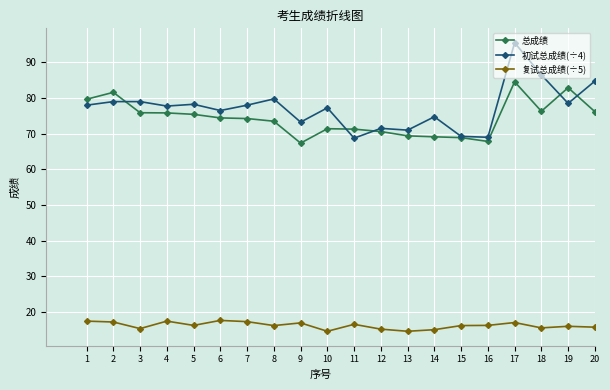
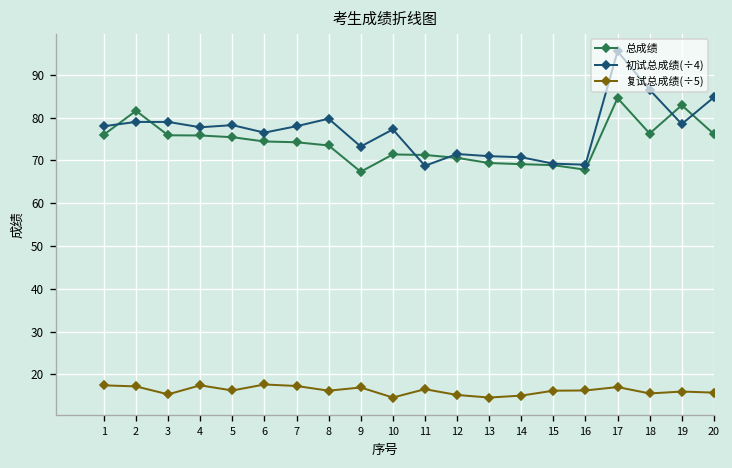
总成绩, 1: 80 -> 76
初试总成绩(÷4), 14: 75 -> 71
